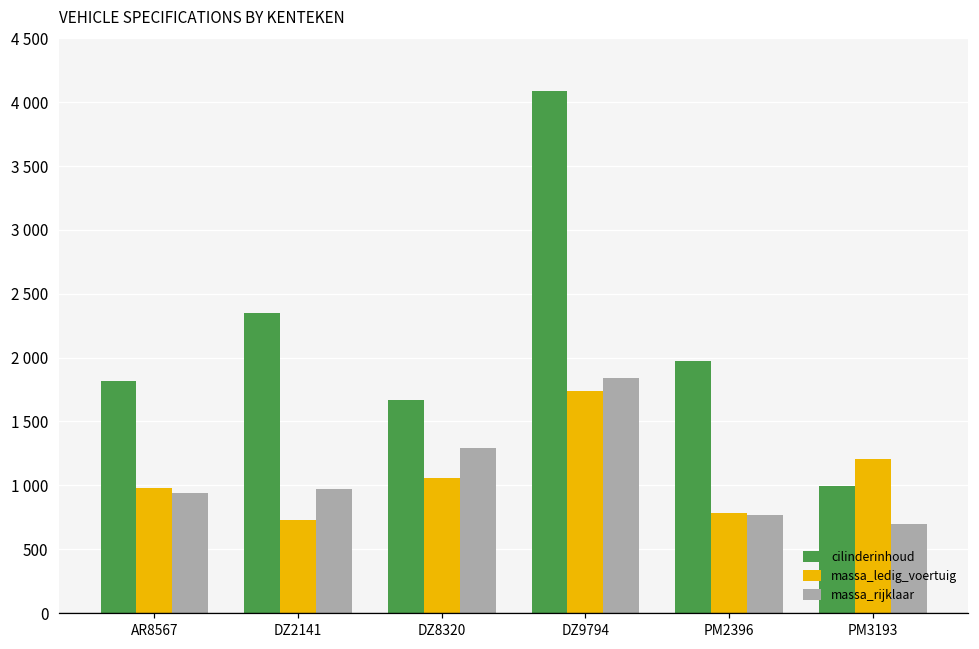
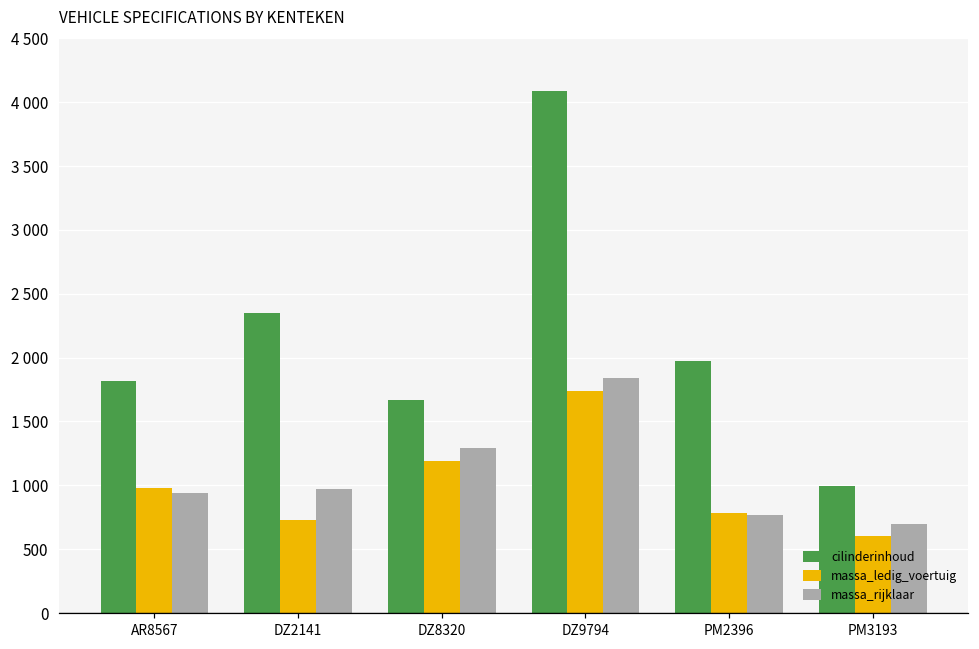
massa_ledig_voertuig, DZ8320: 1060 -> 1190
massa_ledig_voertuig, PM3193: 1210 -> 600
